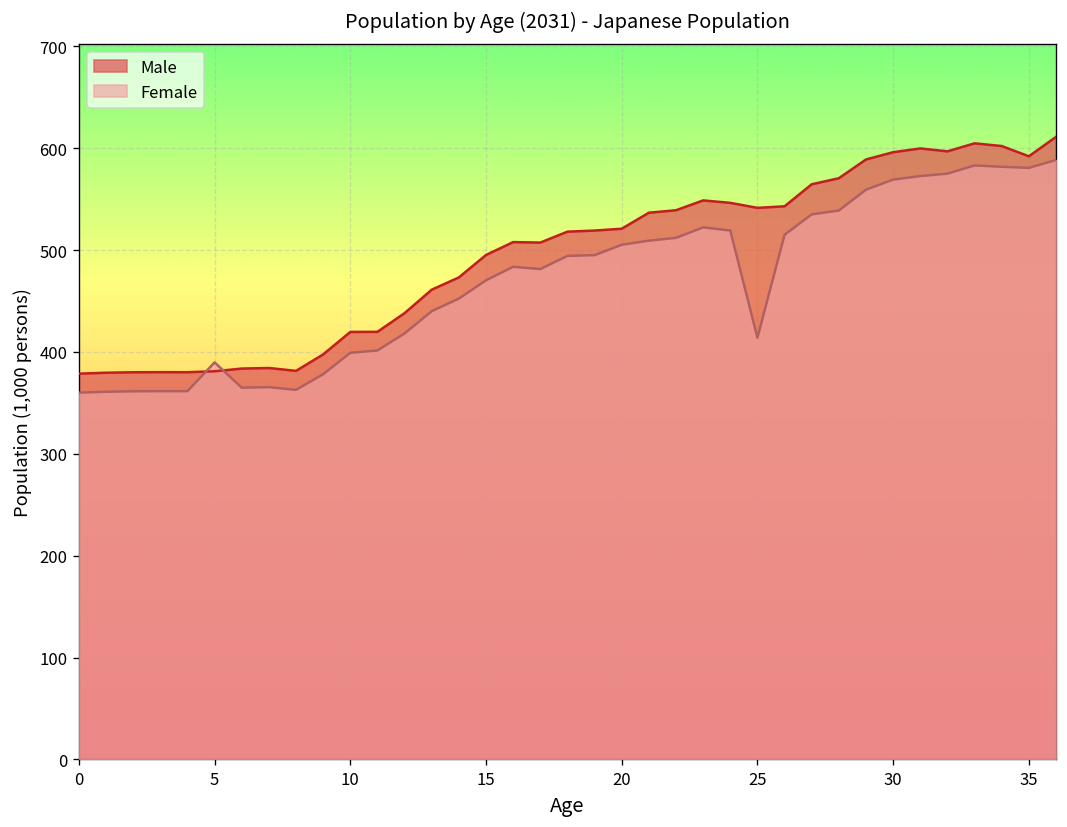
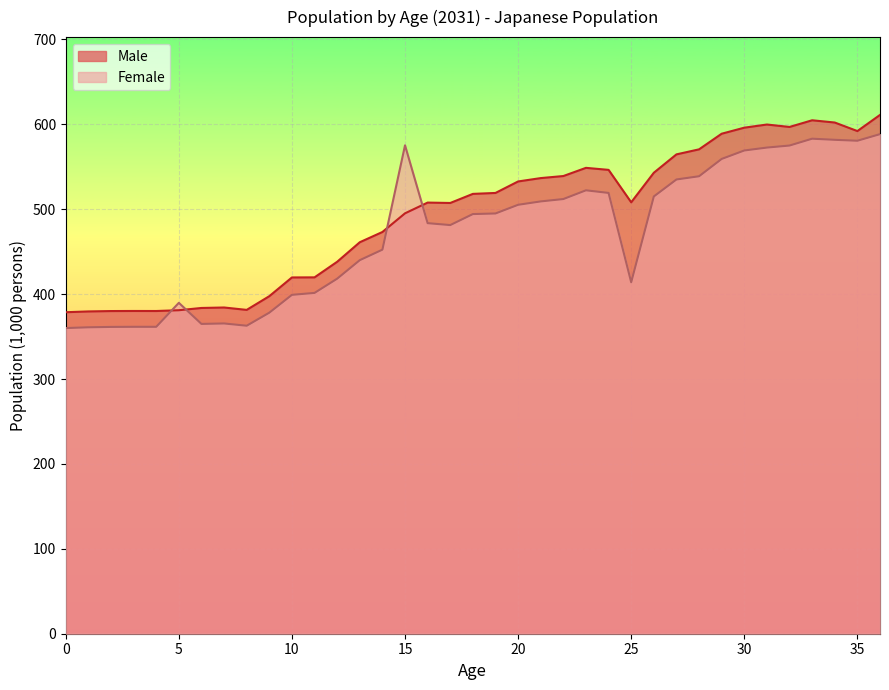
Female, 15: 470 -> 580
Male, 20: 520 -> 530
Male, 25: 540 -> 510
